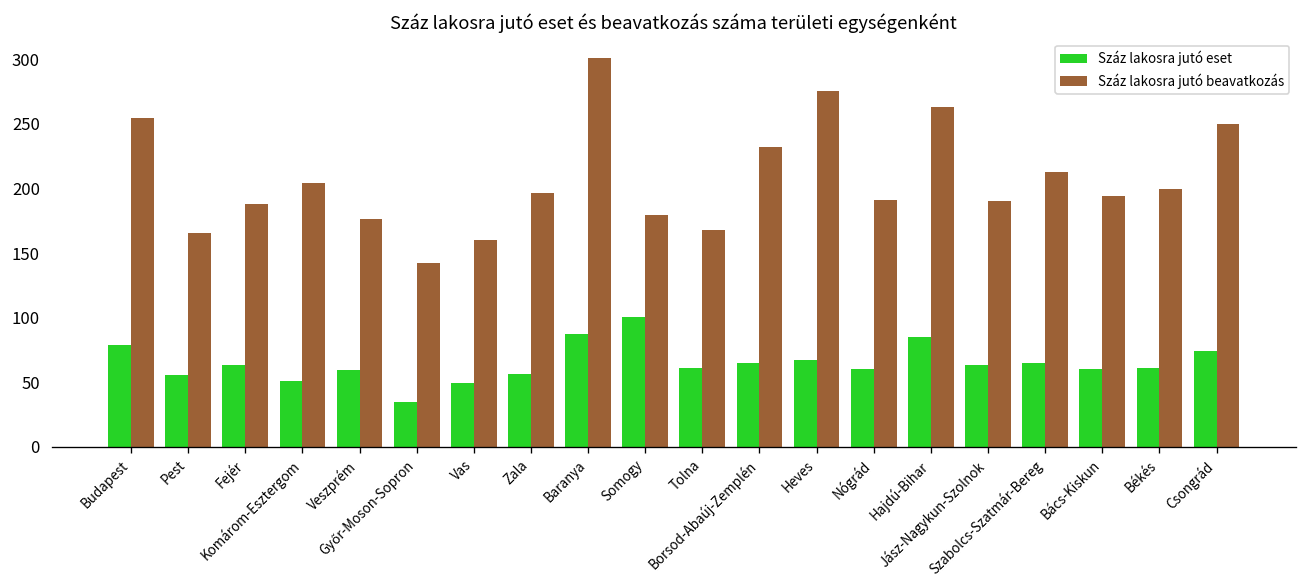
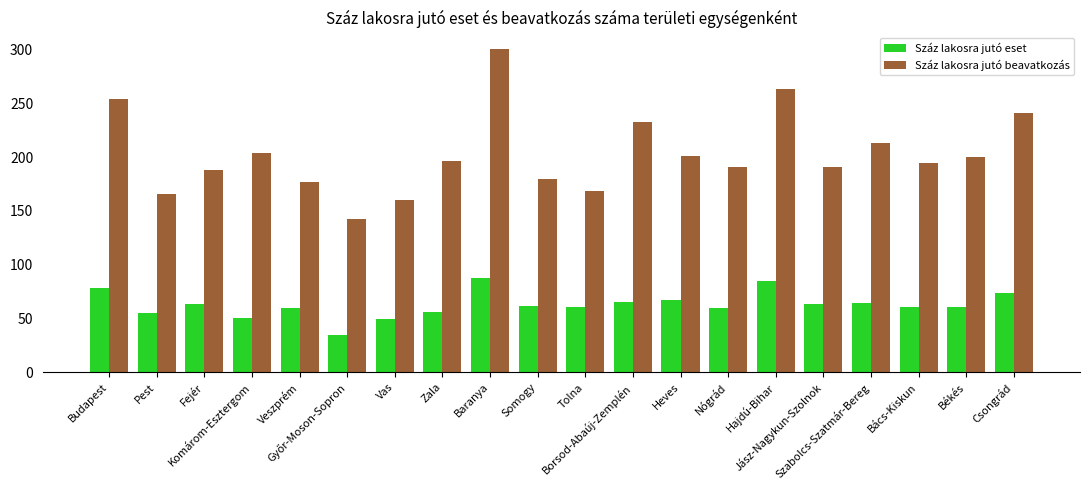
Száz lakosra jutó eset, Somogy: 100 -> 62
Száz lakosra jutó beavatkozás, Heves: 275 -> 201
Száz lakosra jutó beavatkozás, Csongrád: 250 -> 241
